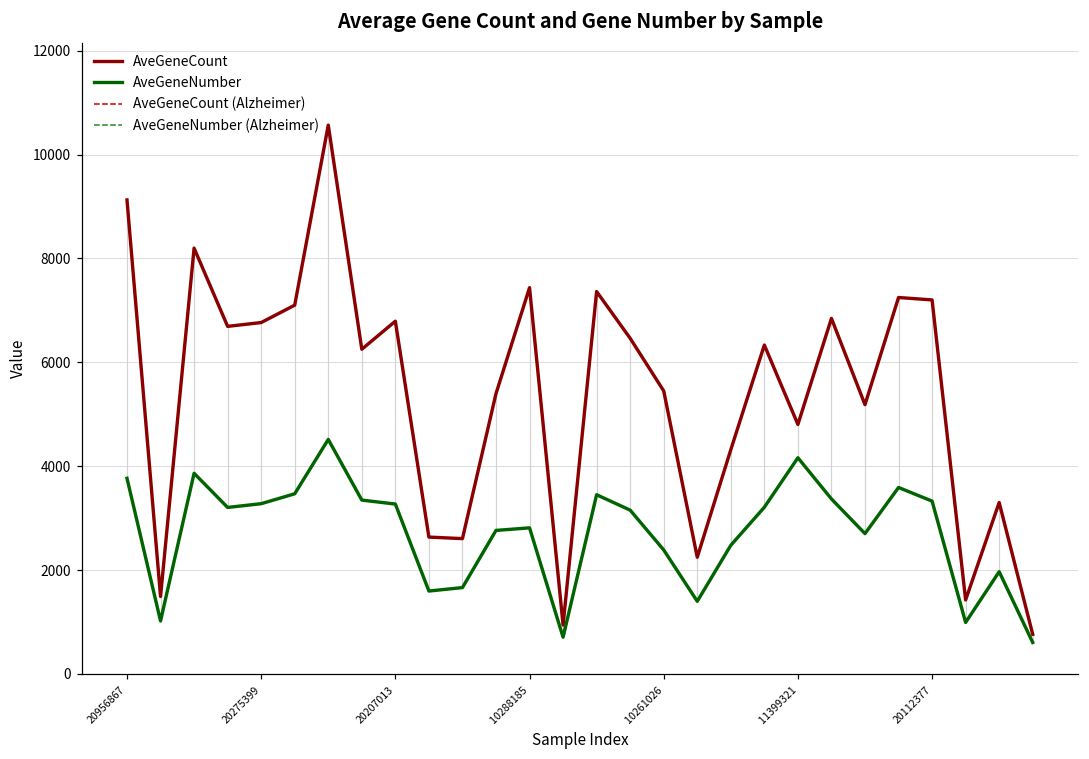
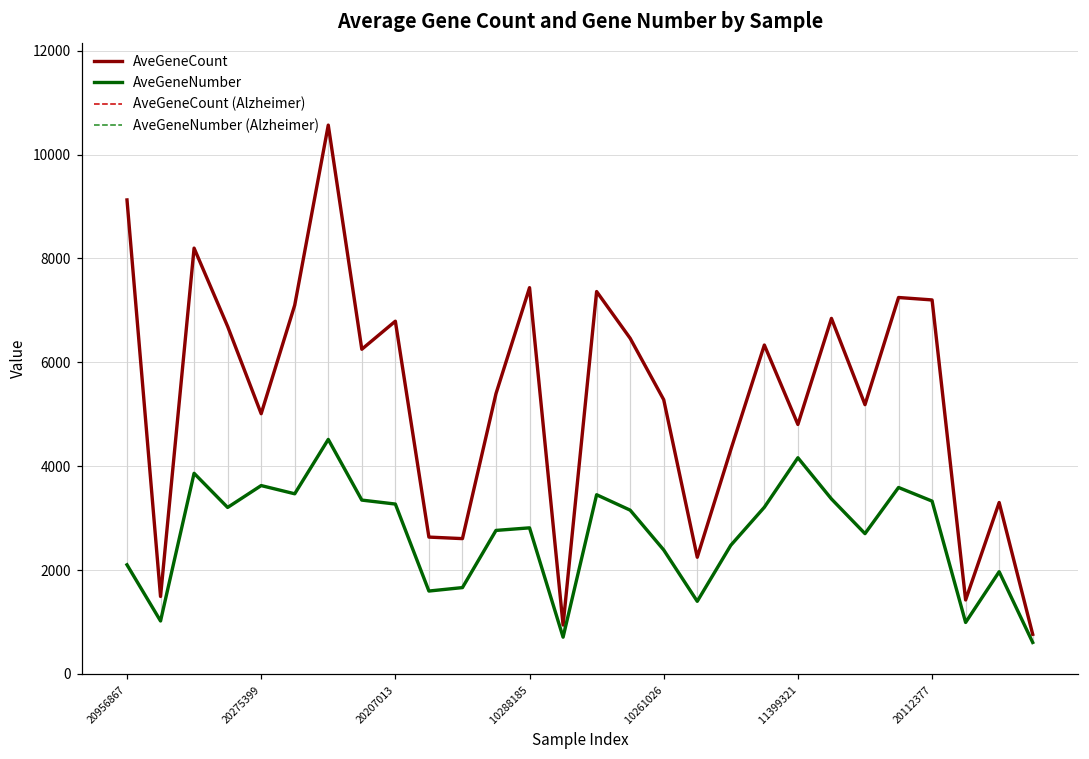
AveGeneNumber, 20956867: 3800 -> 2100
AveGeneCount, 20275399: 6800 -> 5000
AveGeneNumber, 20275399: 3300 -> 3600
AveGeneCount, 10261026: 5500 -> 5300
